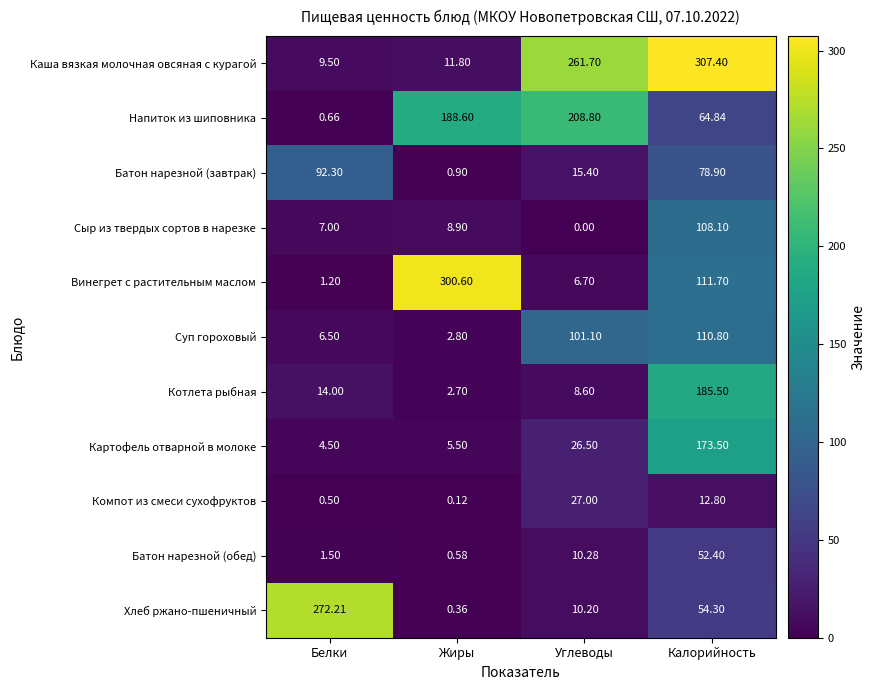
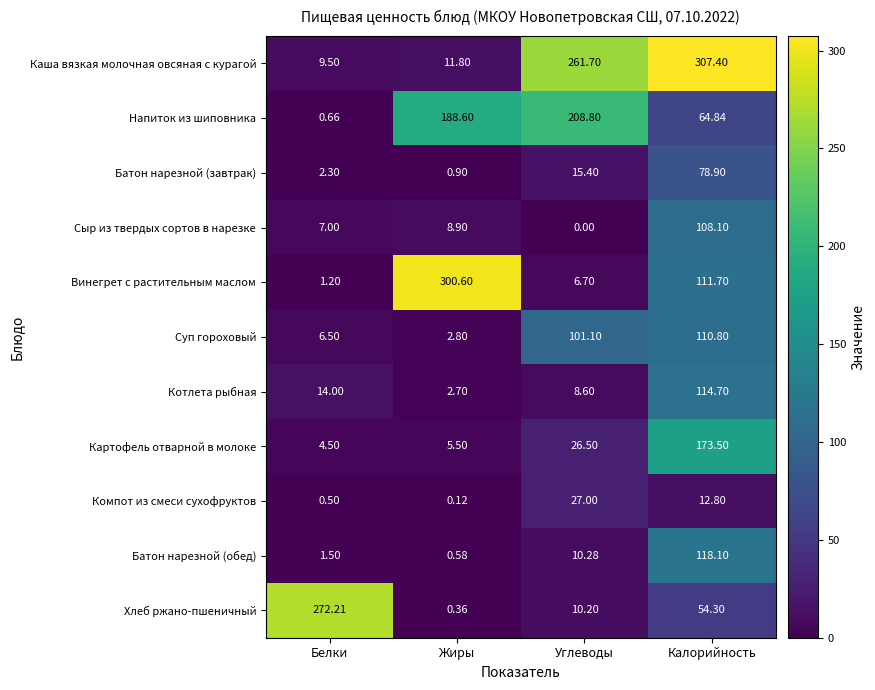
Батон нарезной (завтрак), Белки: 92.30 -> 2.30
Котлета рыбная, Калорийность: 185.50 -> 114.70
Батон нарезной (обед), Калорийность: 52.40 -> 118.10
